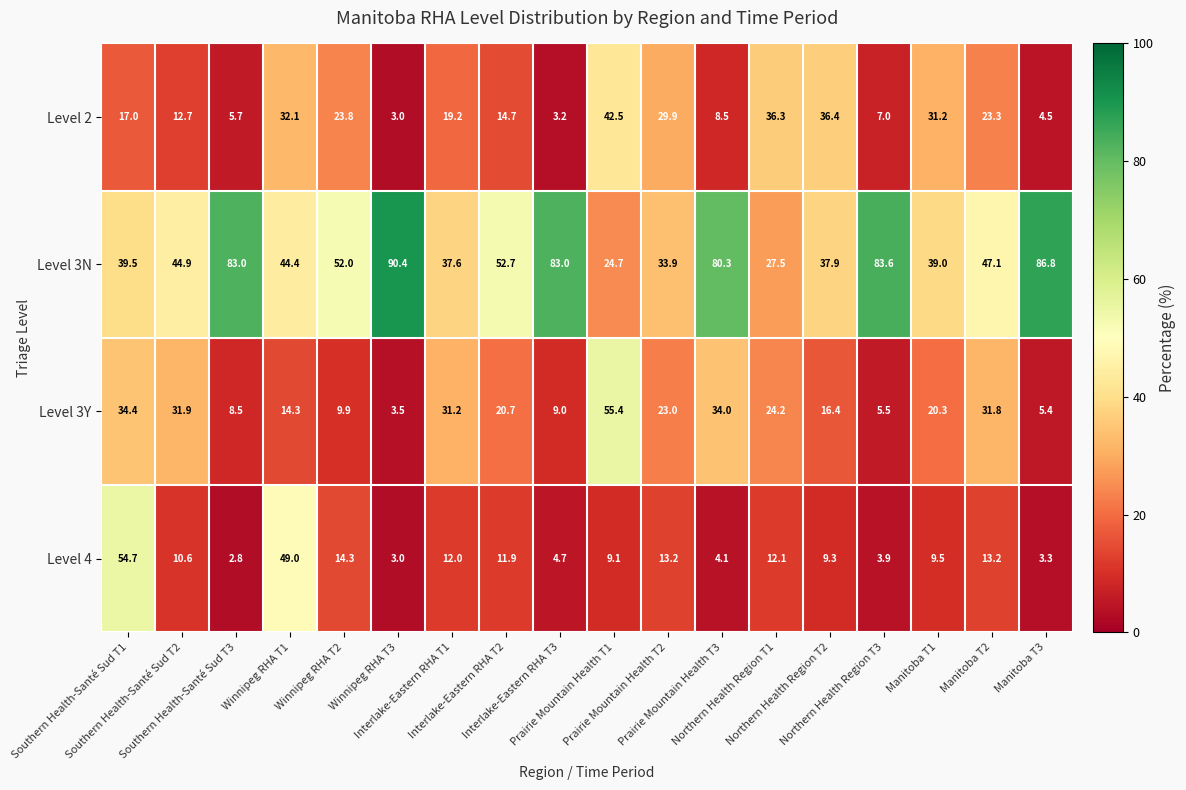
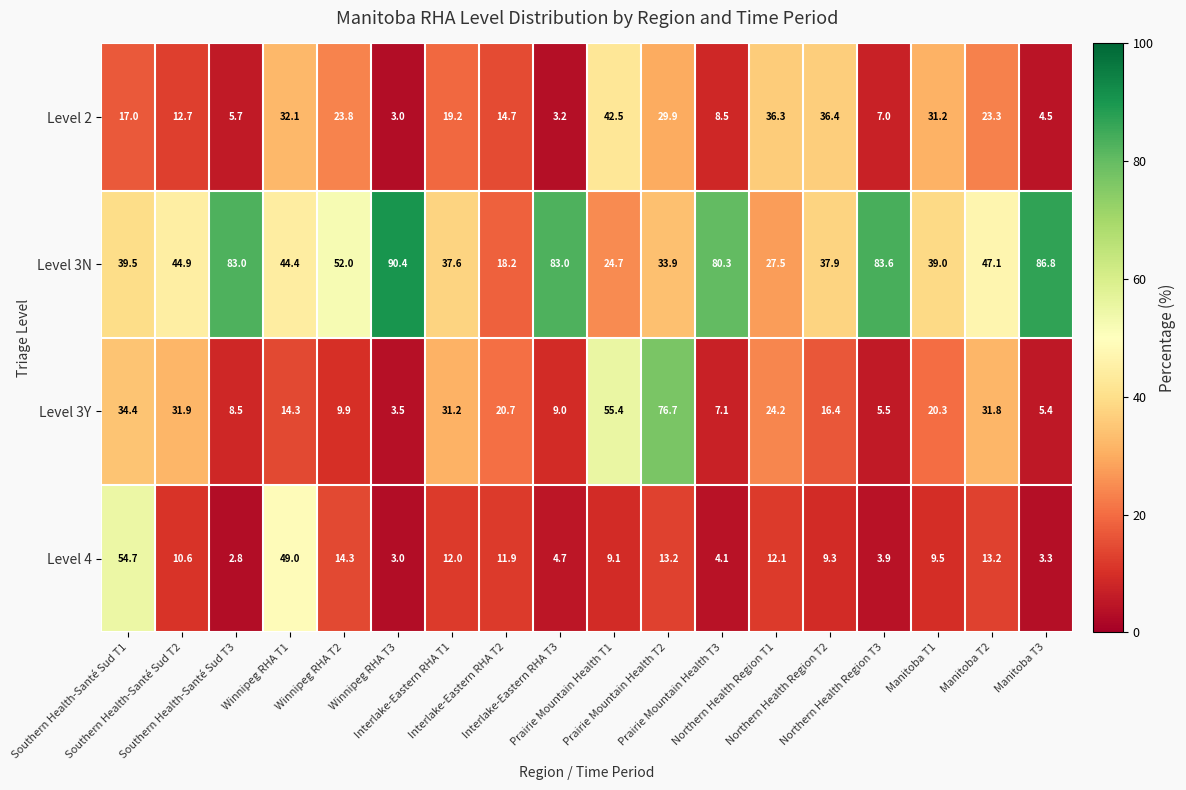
Level 3N, Interlake-Eastern RHA T2: 52.7 -> 18.2
Level 3Y, Prairie Mountain Health T2: 23.0 -> 76.7
Level 3Y, Prairie Mountain Health T3: 34.0 -> 7.1
